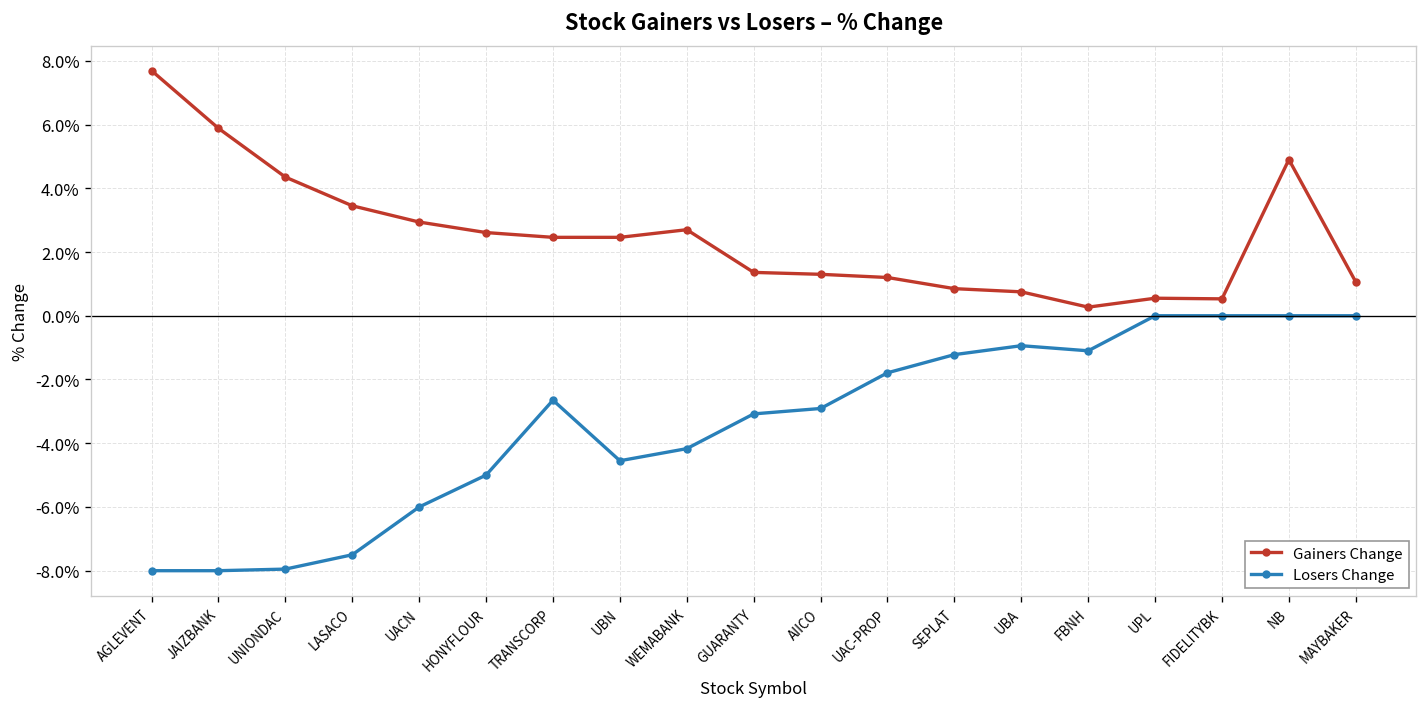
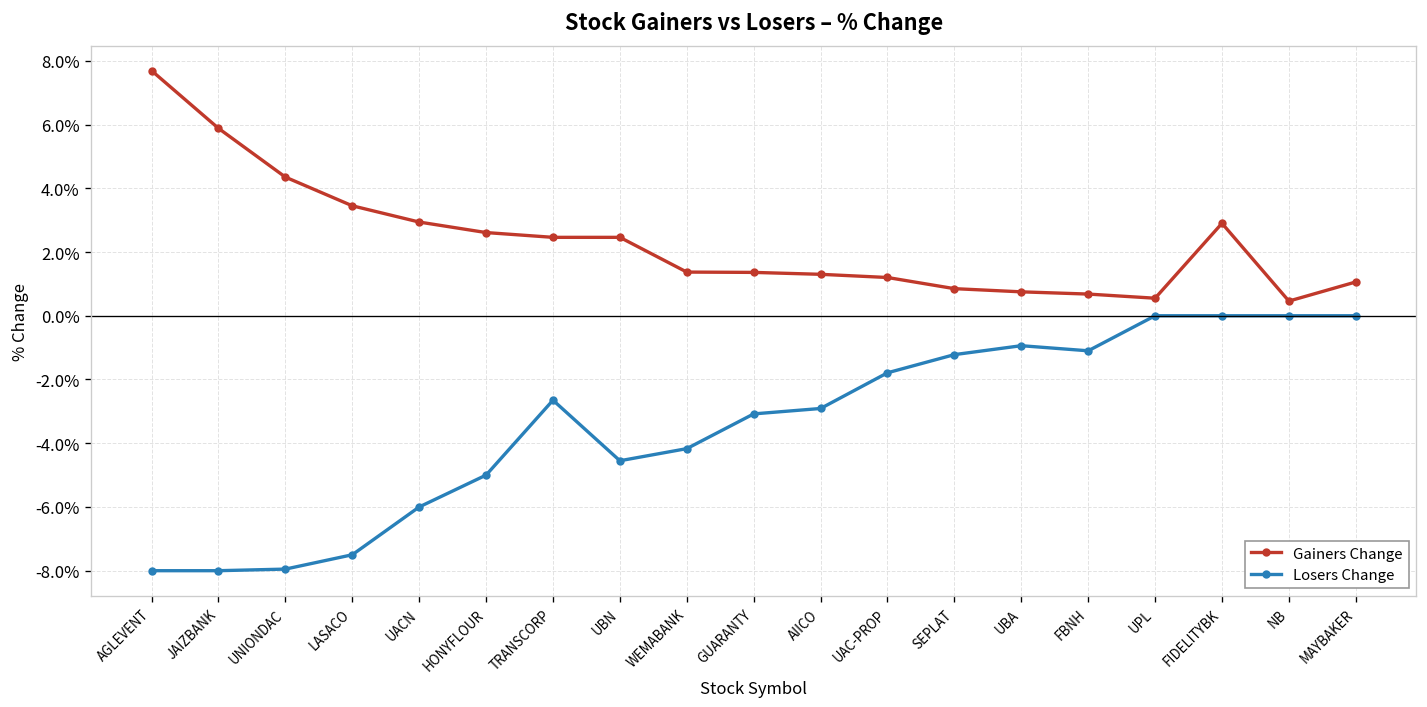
Gainers Change, WEMABANK: 2.7% -> 1.4%
Gainers Change, FBNH: 0.3% -> 0.7%
Gainers Change, FIDELITYBK: 0.5% -> 2.9%
Gainers Change, NB: 4.9% -> 0.5%
